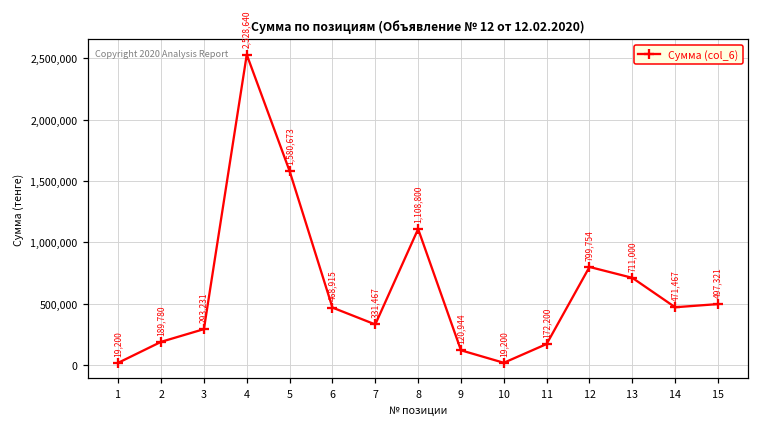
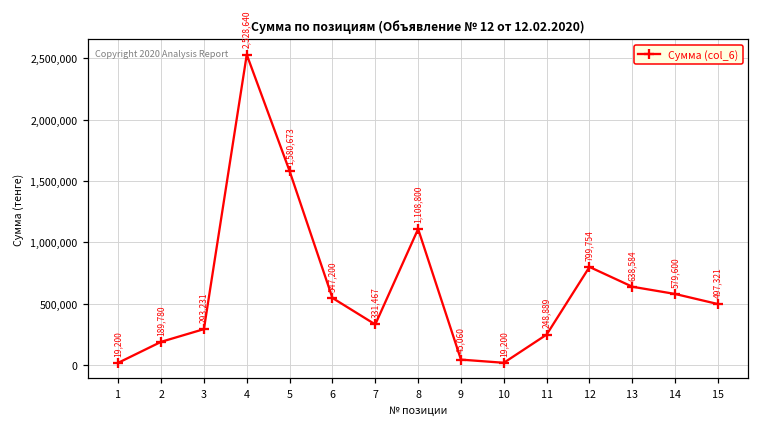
6: 468,915 -> 547,200
9: 120,944 -> 45,060
11: 172,200 -> 248,889
13: 711,000 -> 638,584
14: 471,467 -> 579,600
